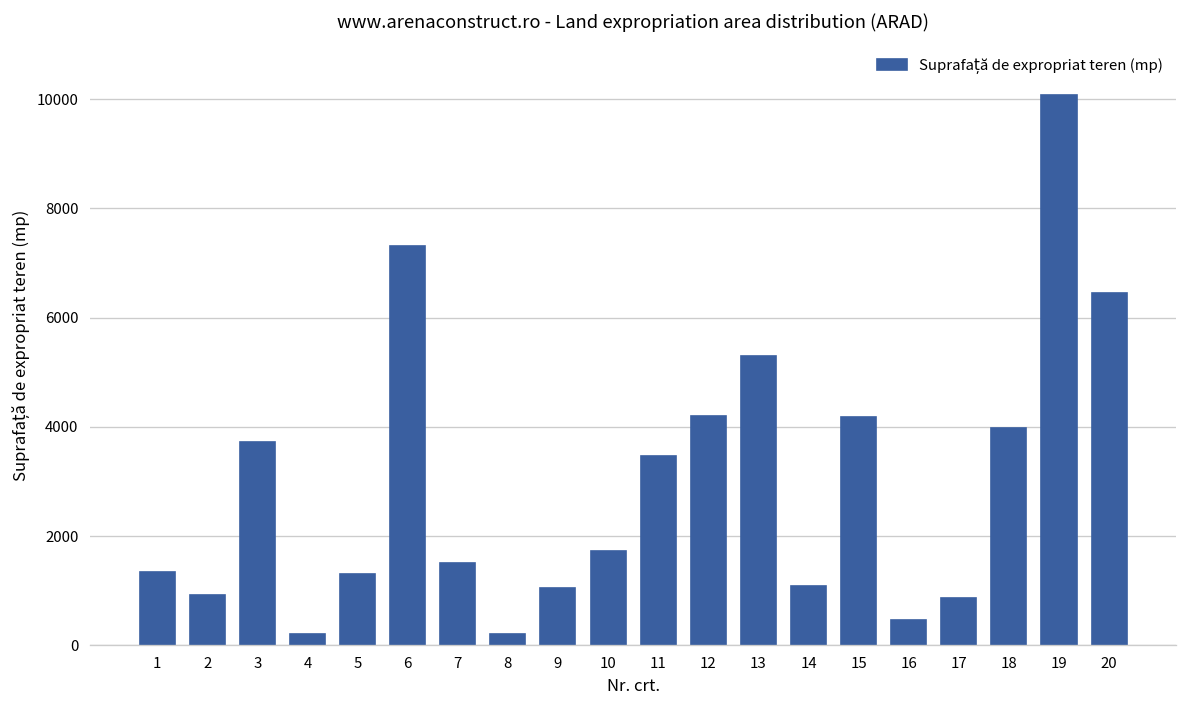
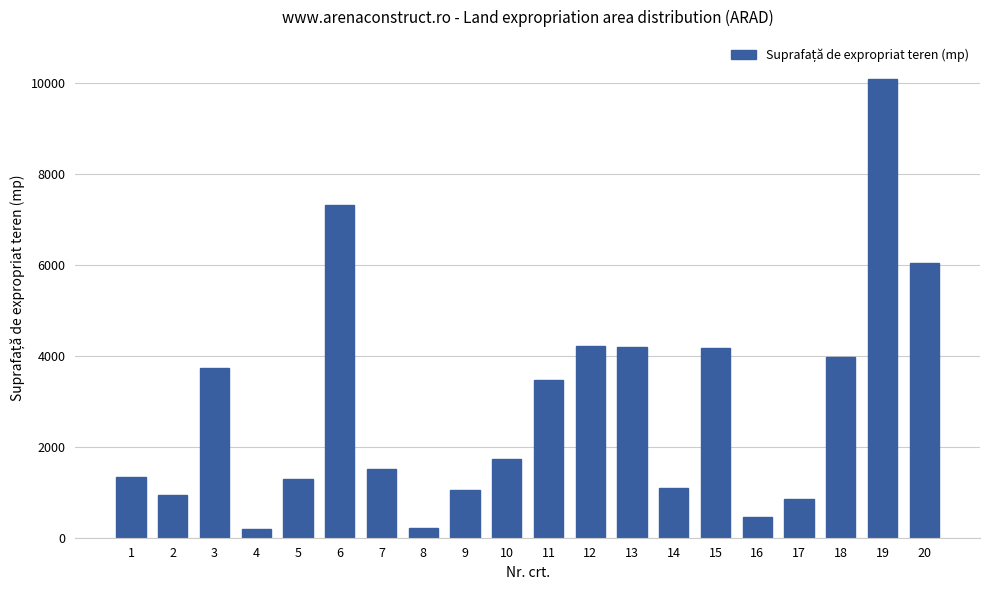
13: 5300 -> 4200
20: 6400 -> 6000
